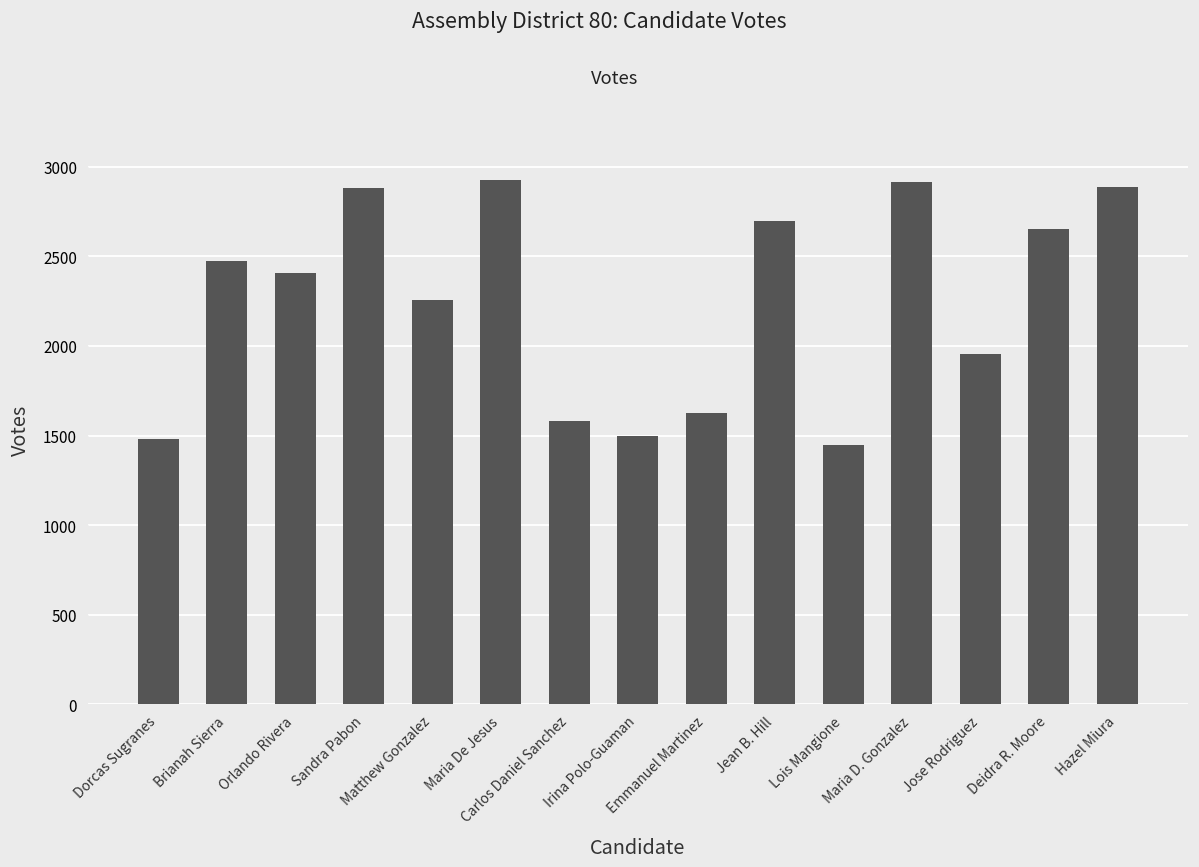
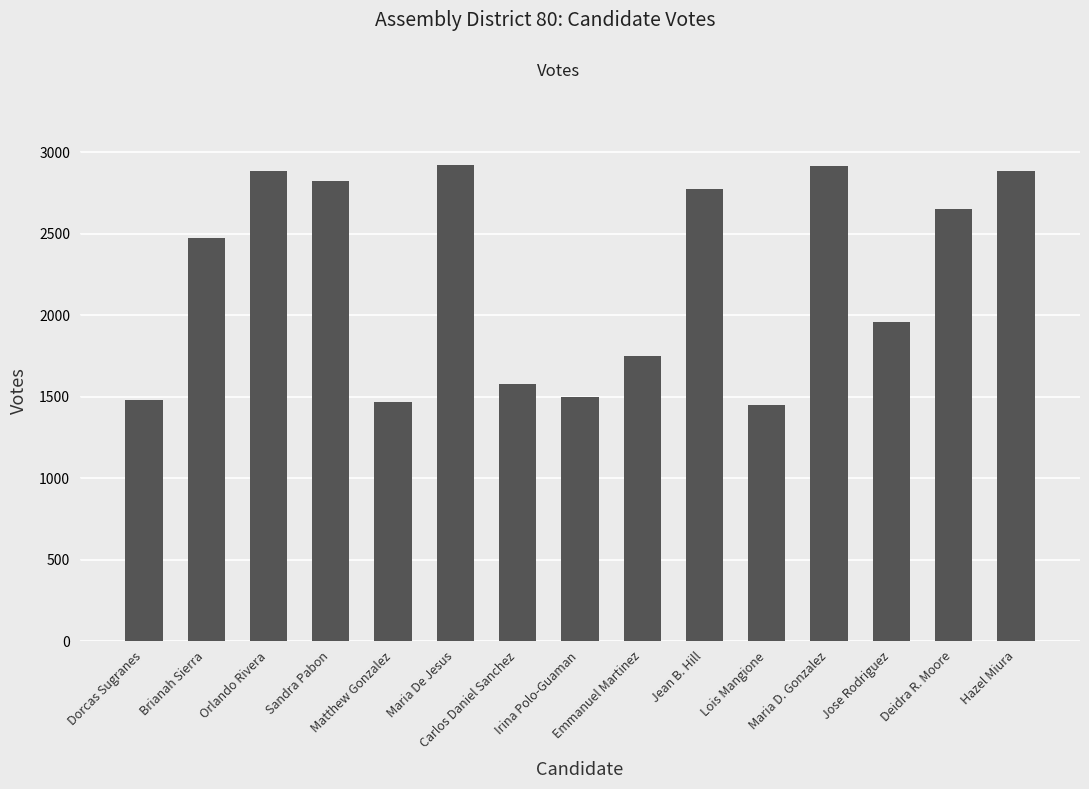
Orlando Rivera: 2410 -> 2880
Sandra Pabon: 2880 -> 2820
Matthew Gonzalez: 2260 -> 1470
Emmanuel Martinez: 1630 -> 1750
Jean B. Hill: 2700 -> 2770
